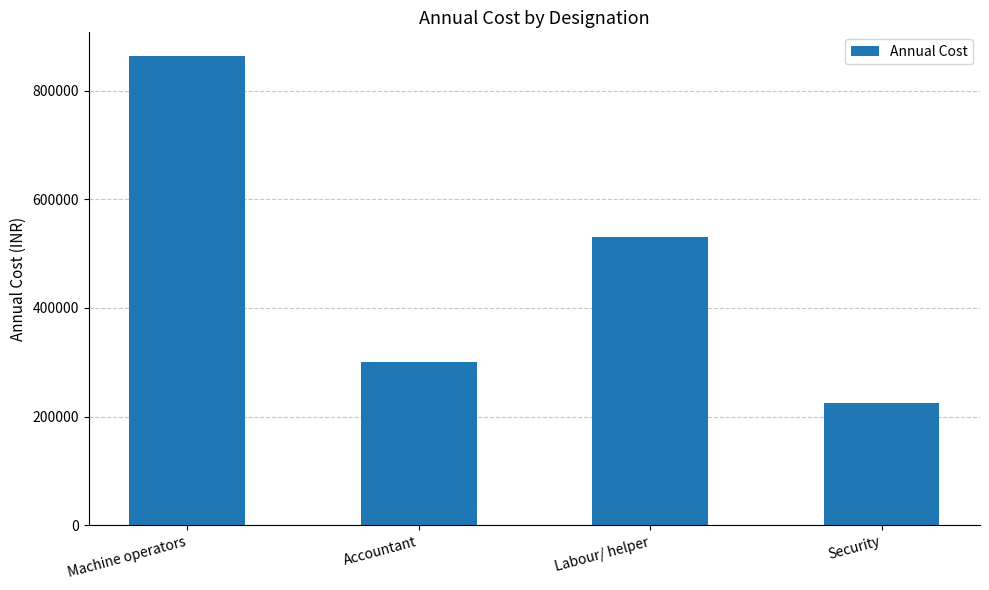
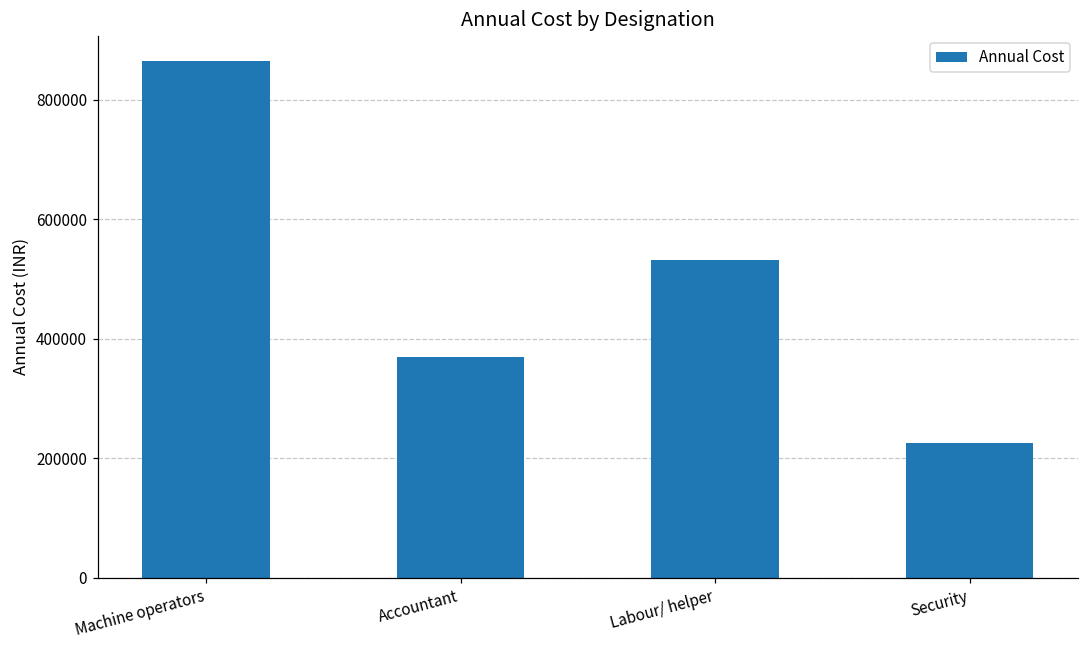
Accountant: 300000 -> 370000
